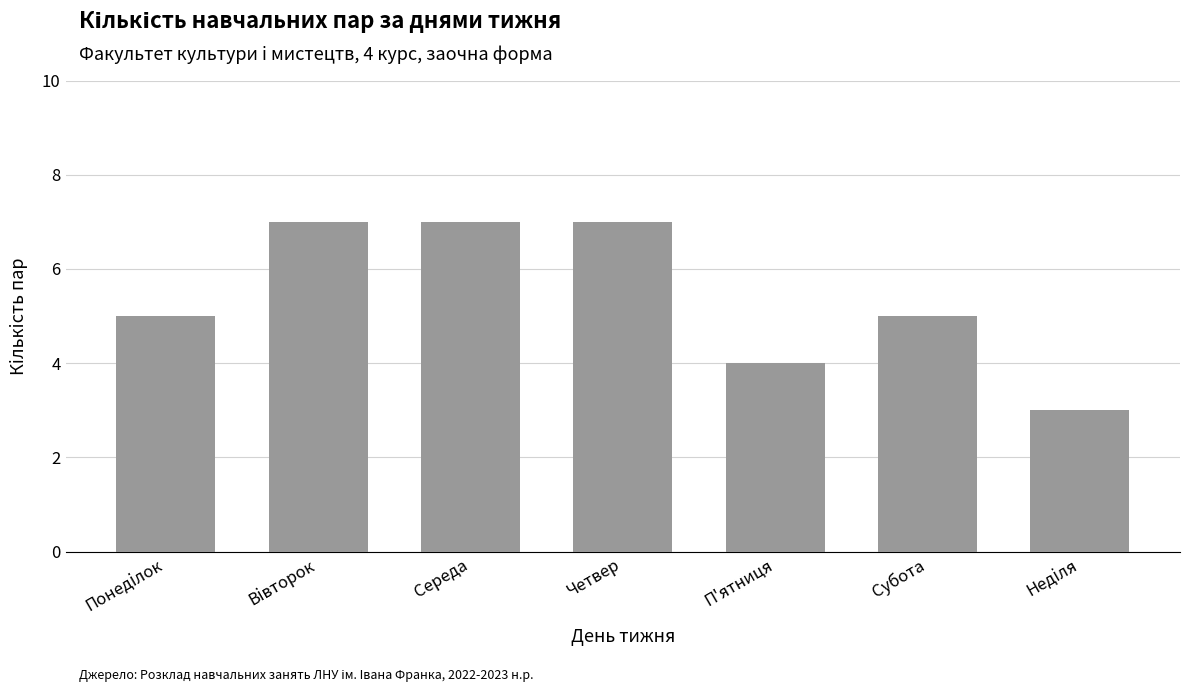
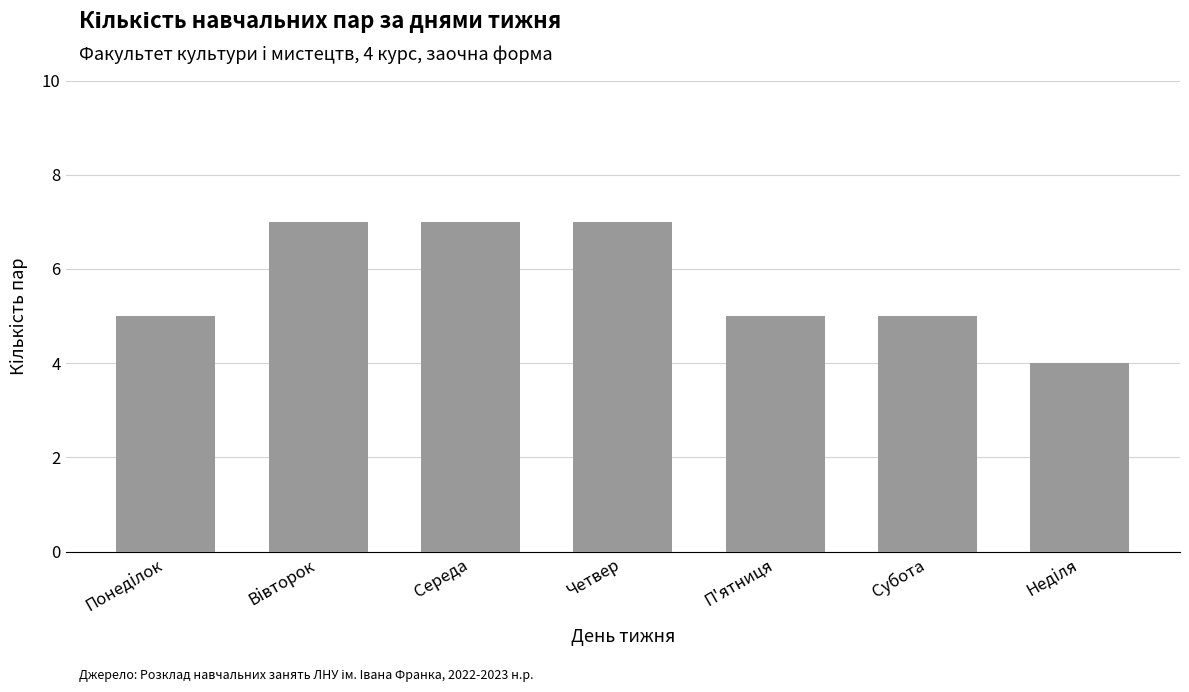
П'ятниця: 4 -> 5
Неділя: 3 -> 4
